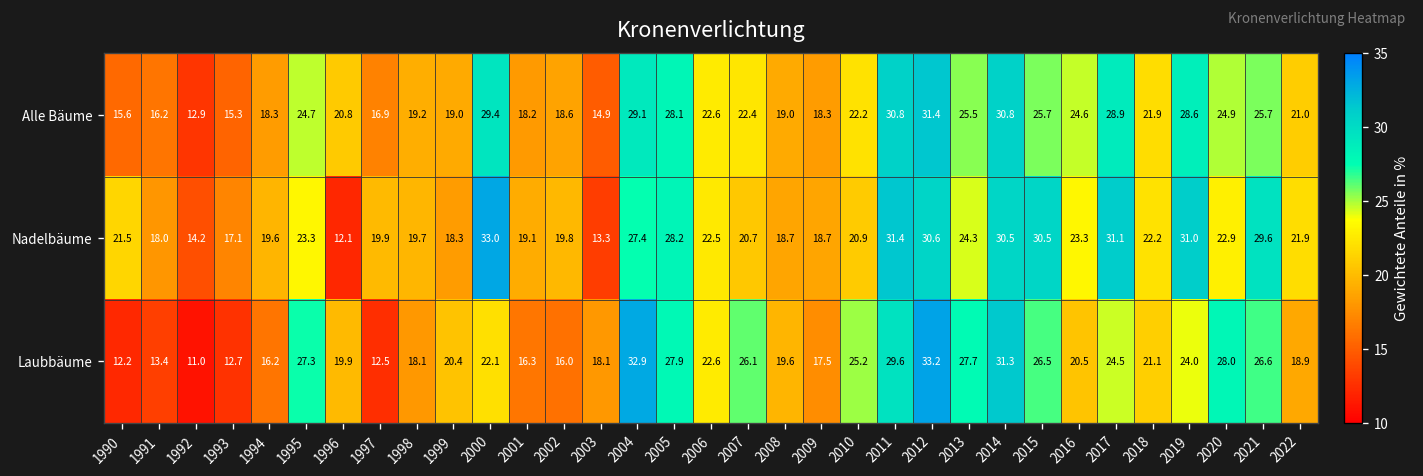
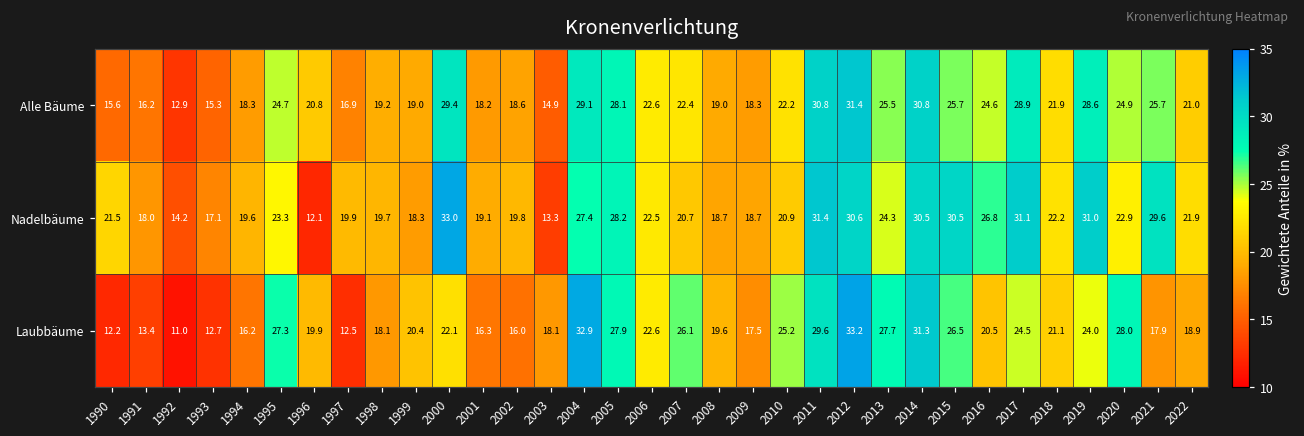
Nadelbäume, 2016: 23.3 -> 26.8
Laubbäume, 2021: 26.6 -> 17.9
